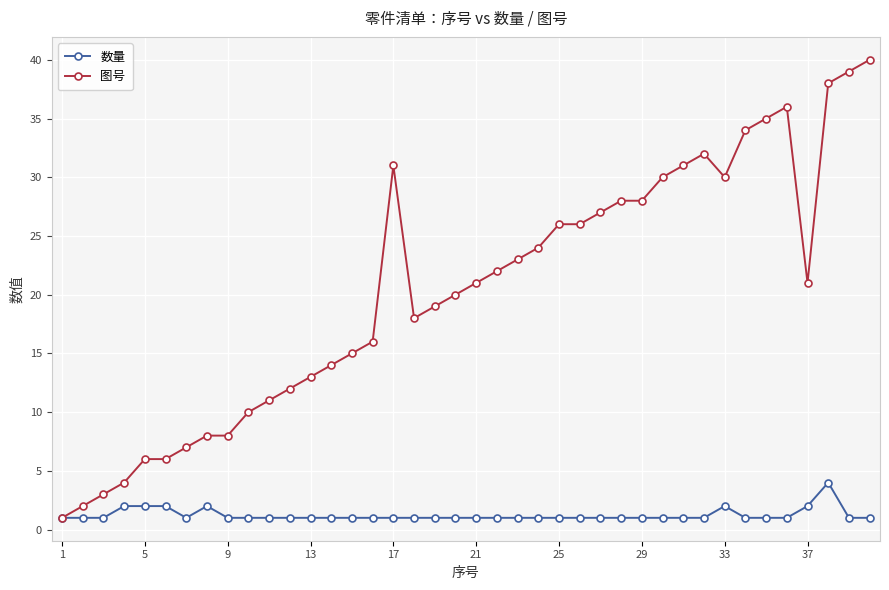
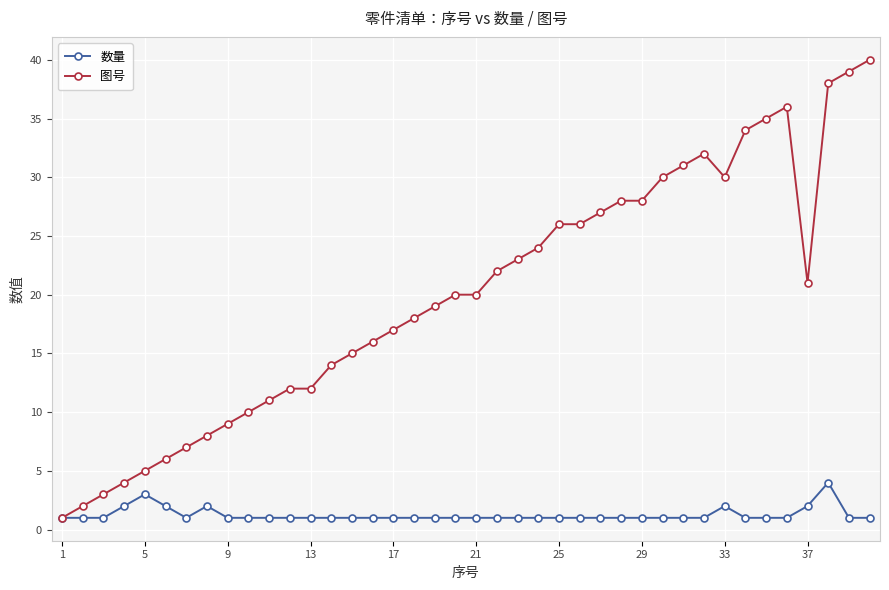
数量, 5: 2 -> 3
图号, 5: 6 -> 5
图号, 9: 8 -> 9
图号, 13: 13 -> 12
图号, 17: 31 -> 17
图号, 21: 21 -> 20
